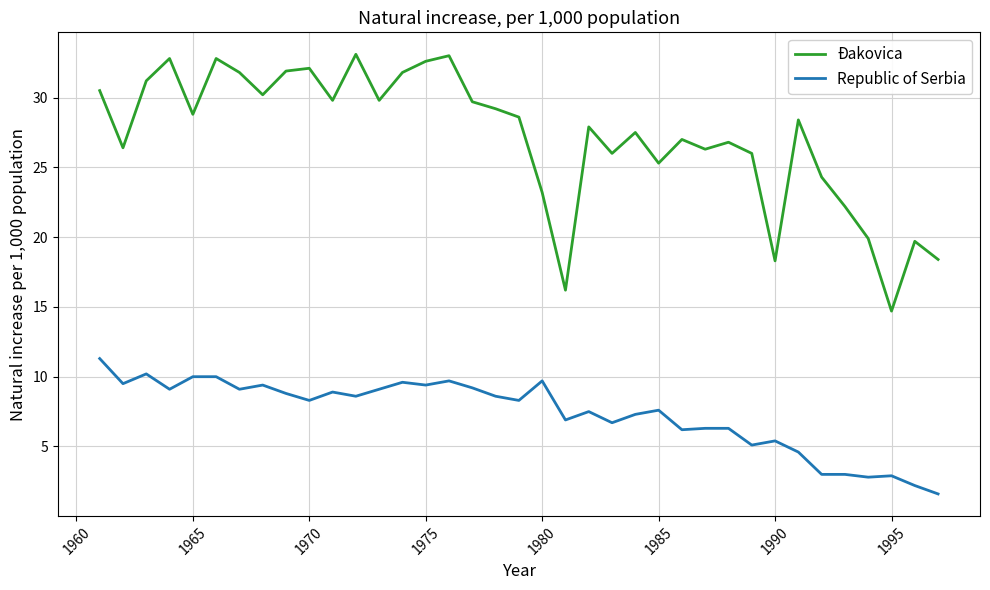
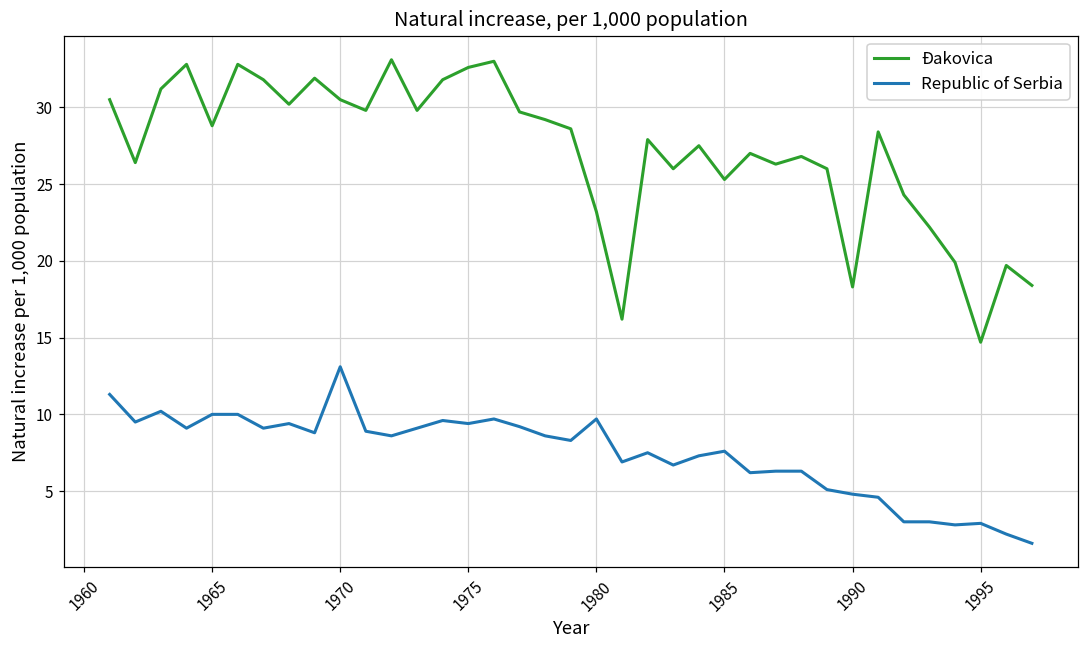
Đakovica, 1970: 32.1 -> 30.5
Republic of Serbia, 1970: 8.3 -> 13.1
Republic of Serbia, 1990: 5.4 -> 4.8
